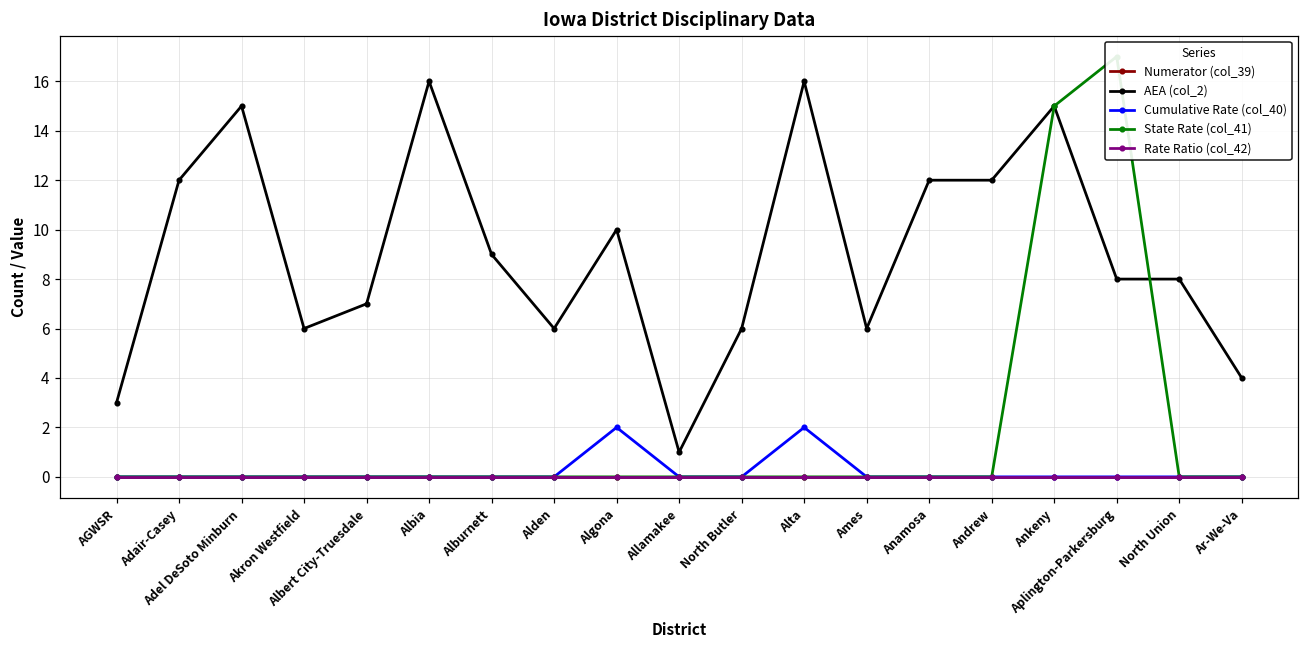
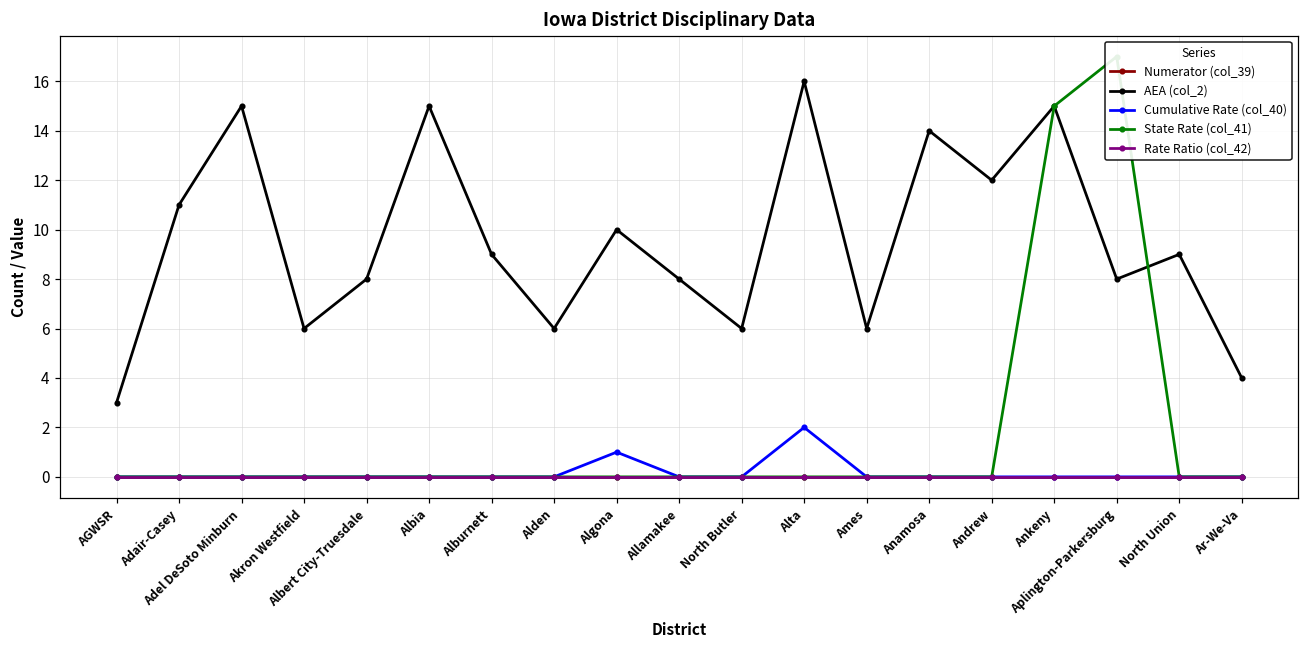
AEA (col_2), Adair-Casey: 12 -> 11
AEA (col_2), Albert City-Truesdale: 7 -> 8
AEA (col_2), Albia: 16 -> 15
Cumulative Rate (col_40), Algona: 2 -> 1
AEA (col_2), Allamakee: 1 -> 8
AEA (col_2), Anamosa: 12 -> 14
AEA (col_2), North Union: 8 -> 9
